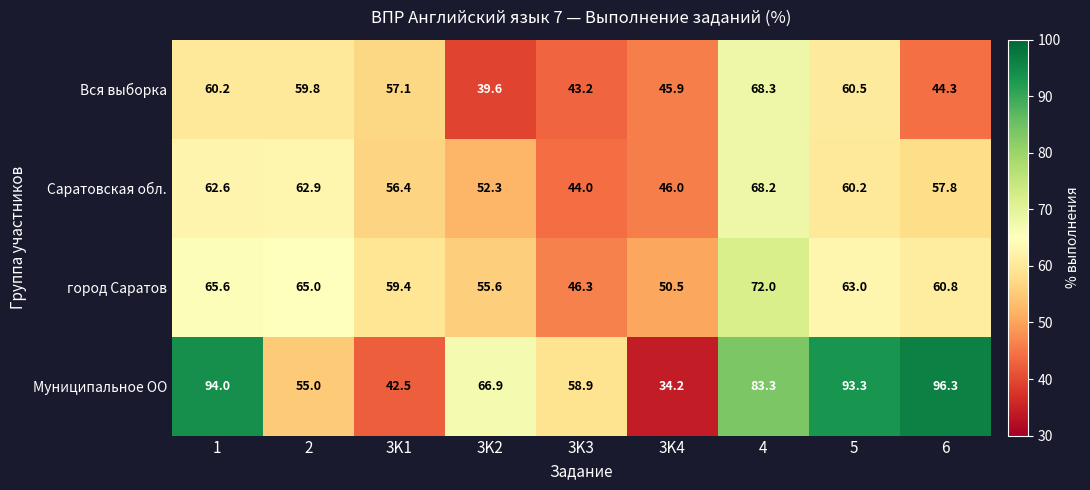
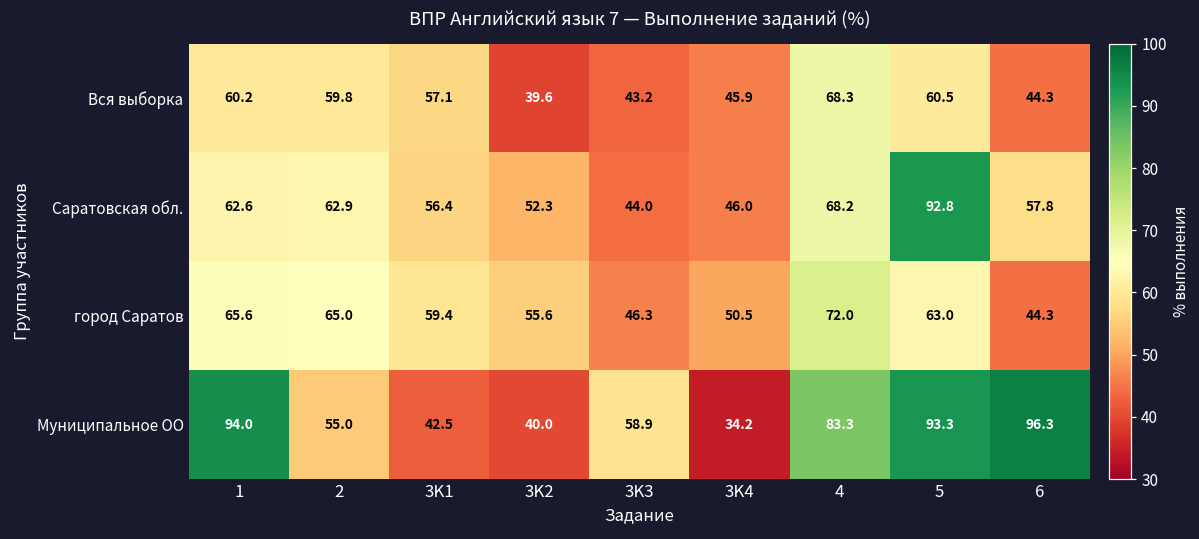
Саратовская обл., 5: 60.2 -> 92.8
город Саратов, 6: 60.8 -> 44.3
Муниципальное ОО, 3K2: 66.9 -> 40.0
